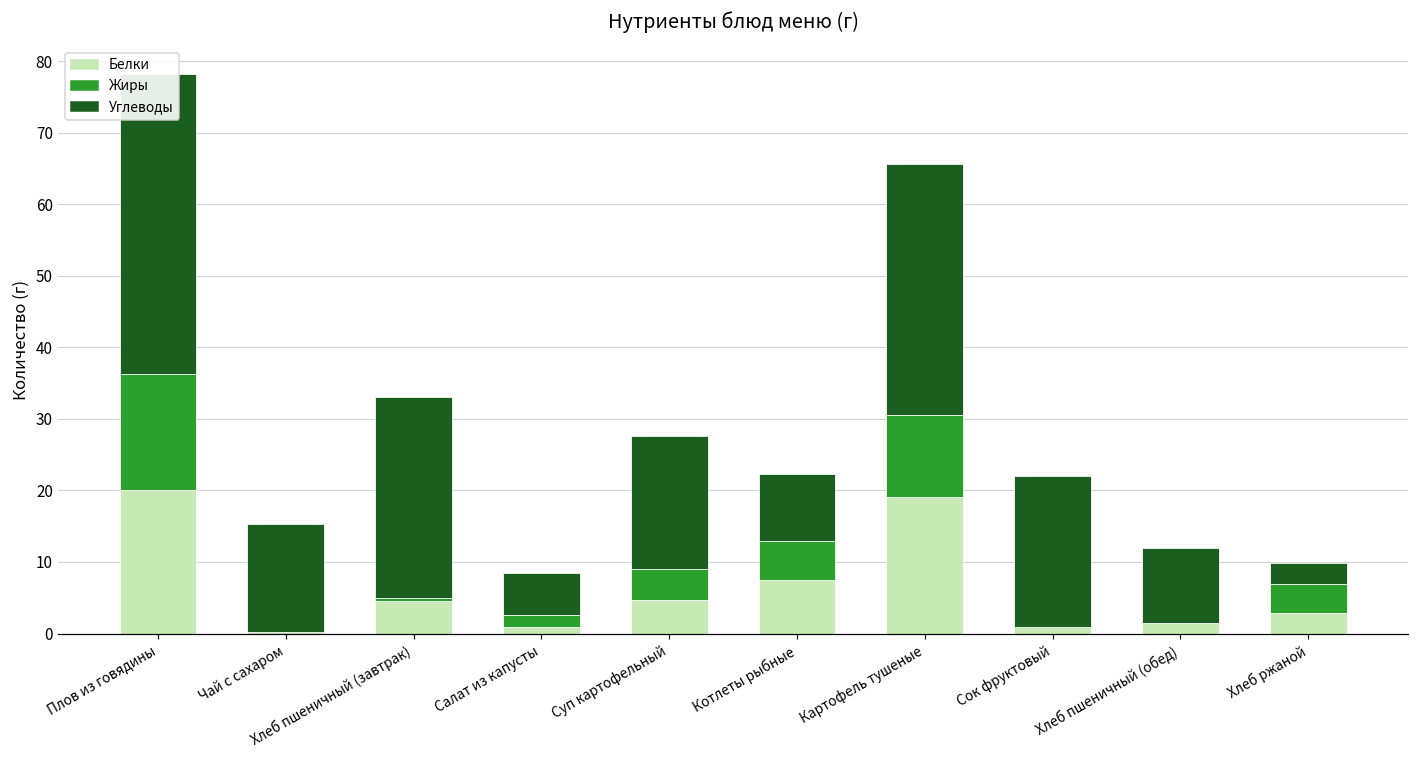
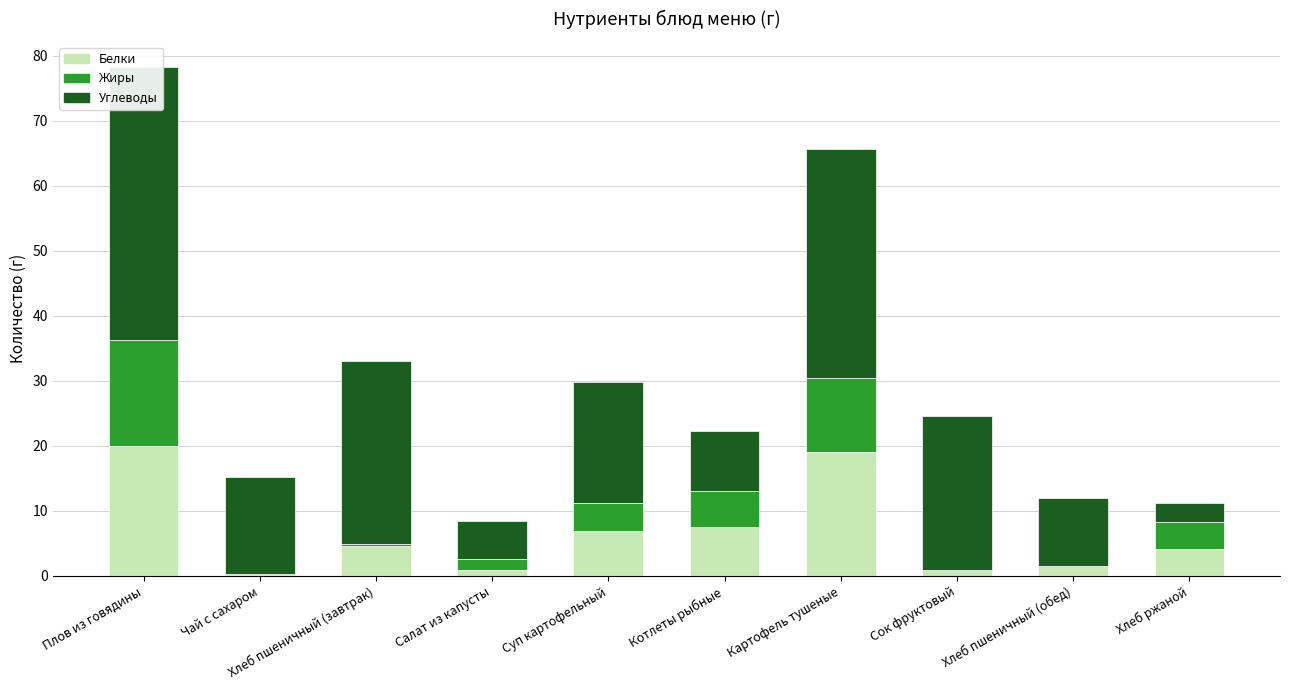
Белки, Суп картофельный: 5 -> 7
Углеводы, Сок фруктовый: 21 -> 24
Белки, Хлеб ржаной: 3 -> 4
